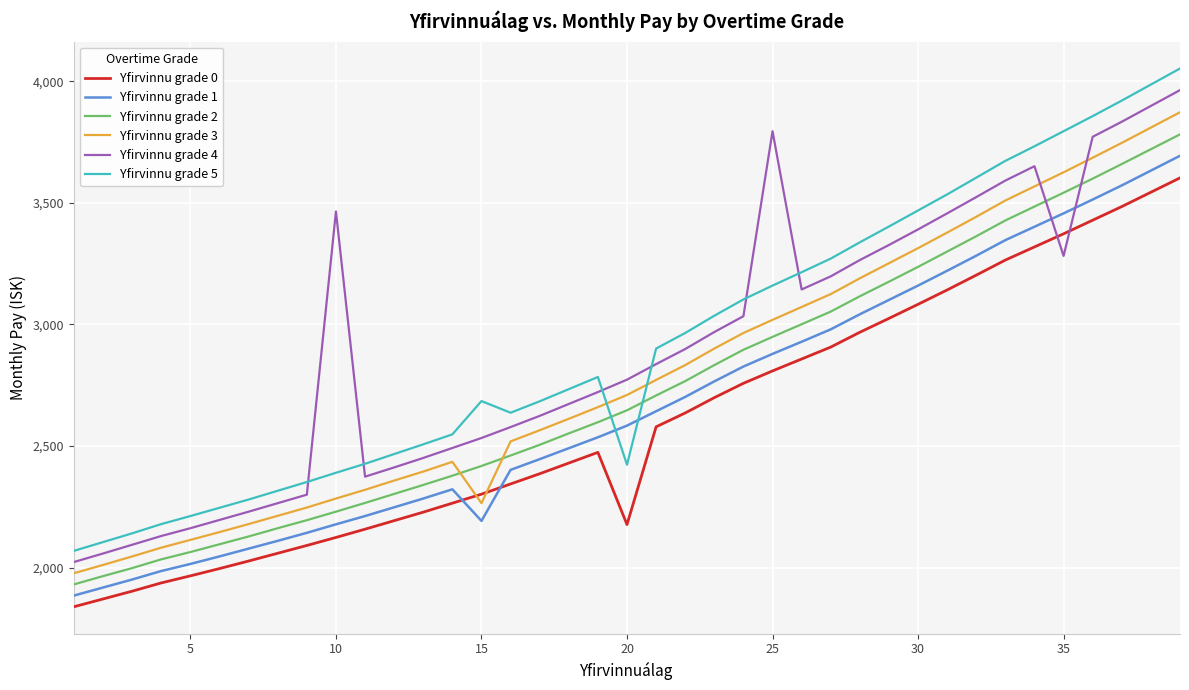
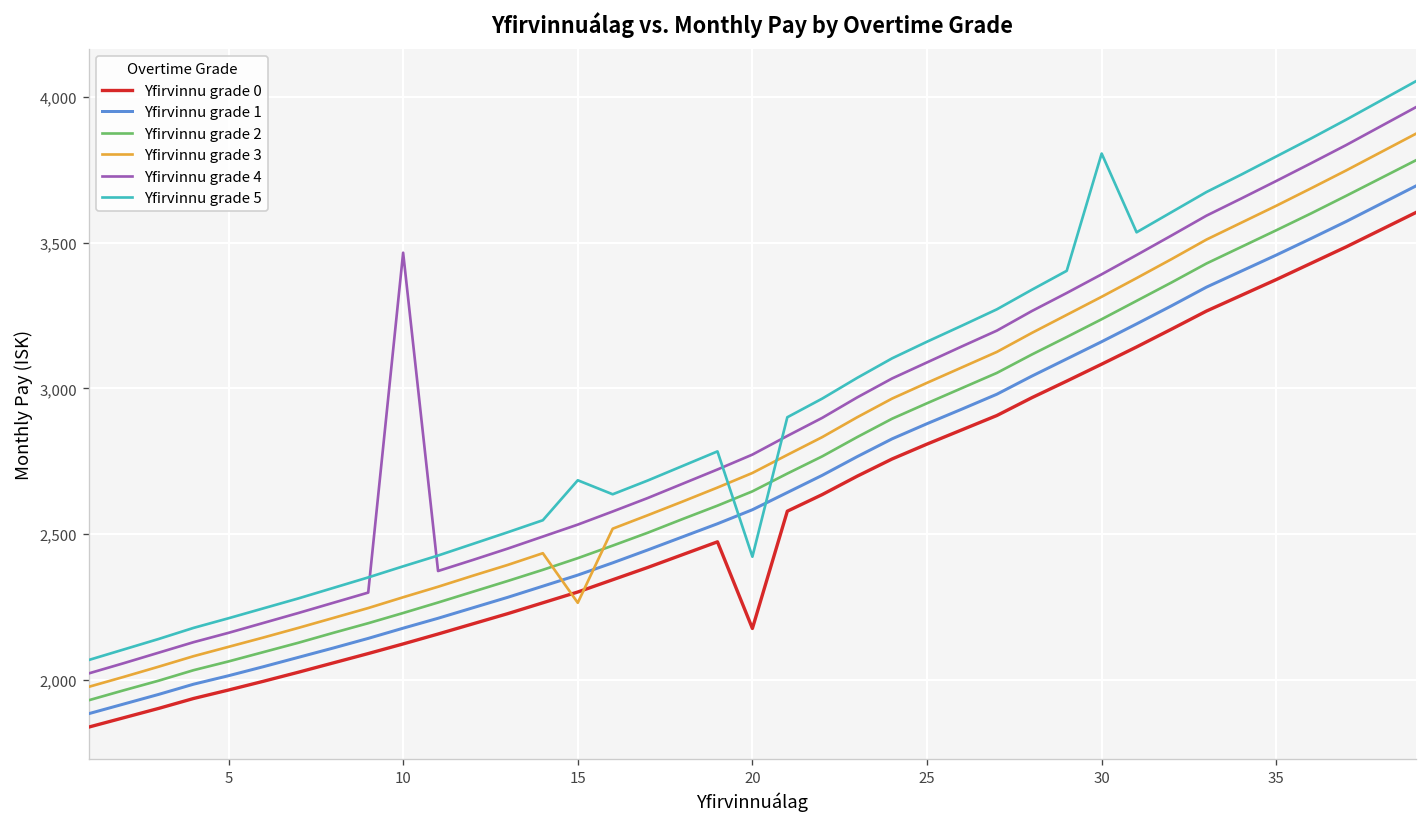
Yfirvinnu grade 1, 15: 2,190 -> 2,360
Yfirvinnu grade 4, 25: 3,800 -> 3,090
Yfirvinnu grade 5, 30: 3,470 -> 3,810
Yfirvinnu grade 4, 35: 3,280 -> 3,710
